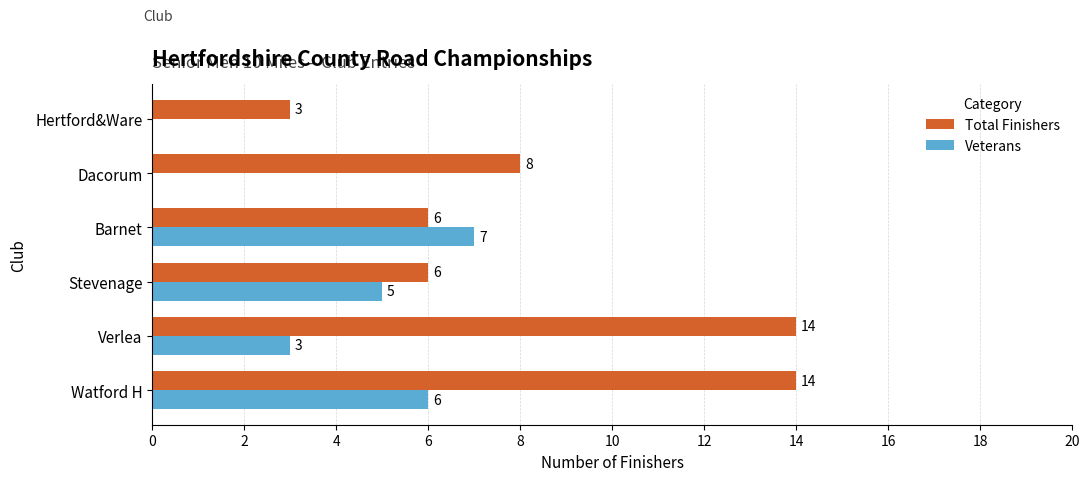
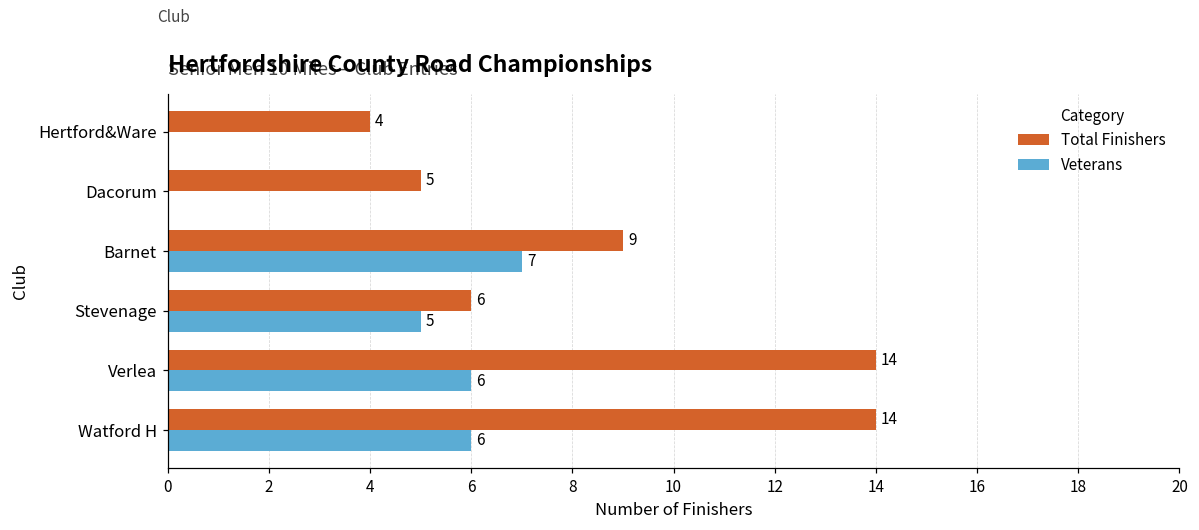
Total Finishers, Hertford&Ware: 3 -> 4
Total Finishers, Dacorum: 8 -> 5
Total Finishers, Barnet: 6 -> 9
Veterans, Verlea: 3 -> 6
